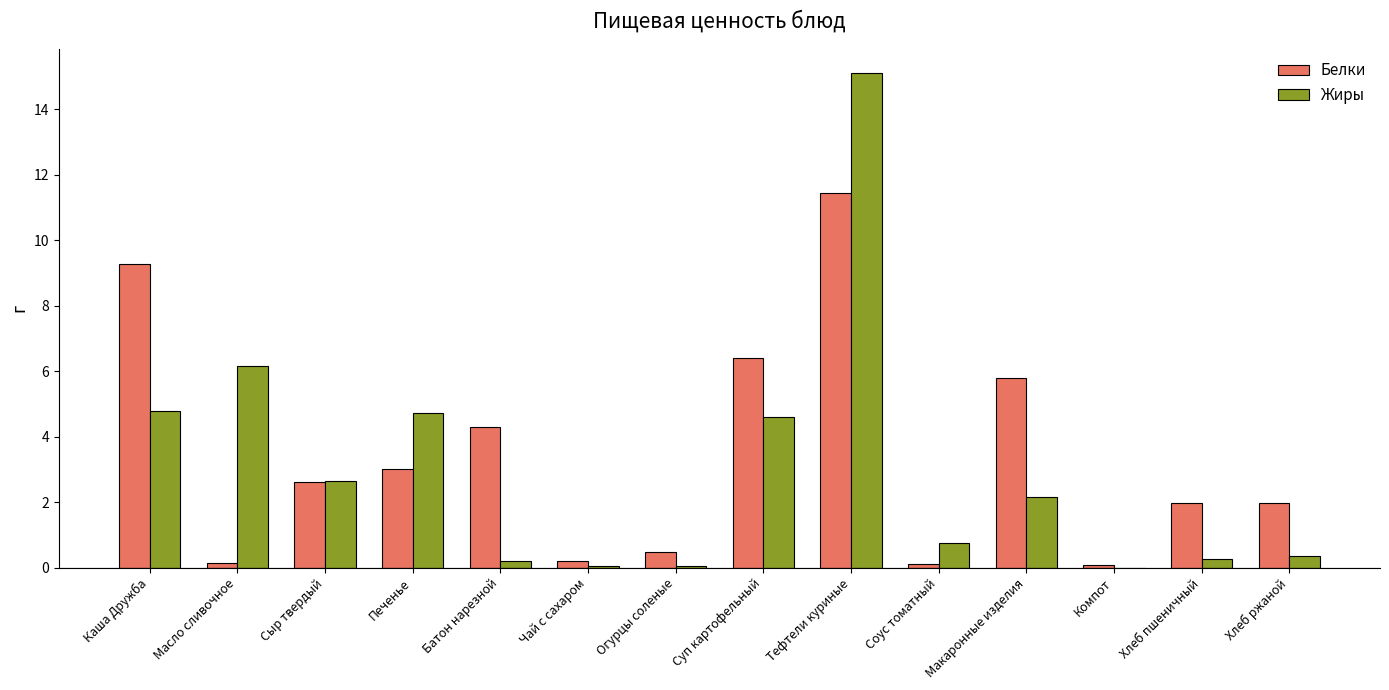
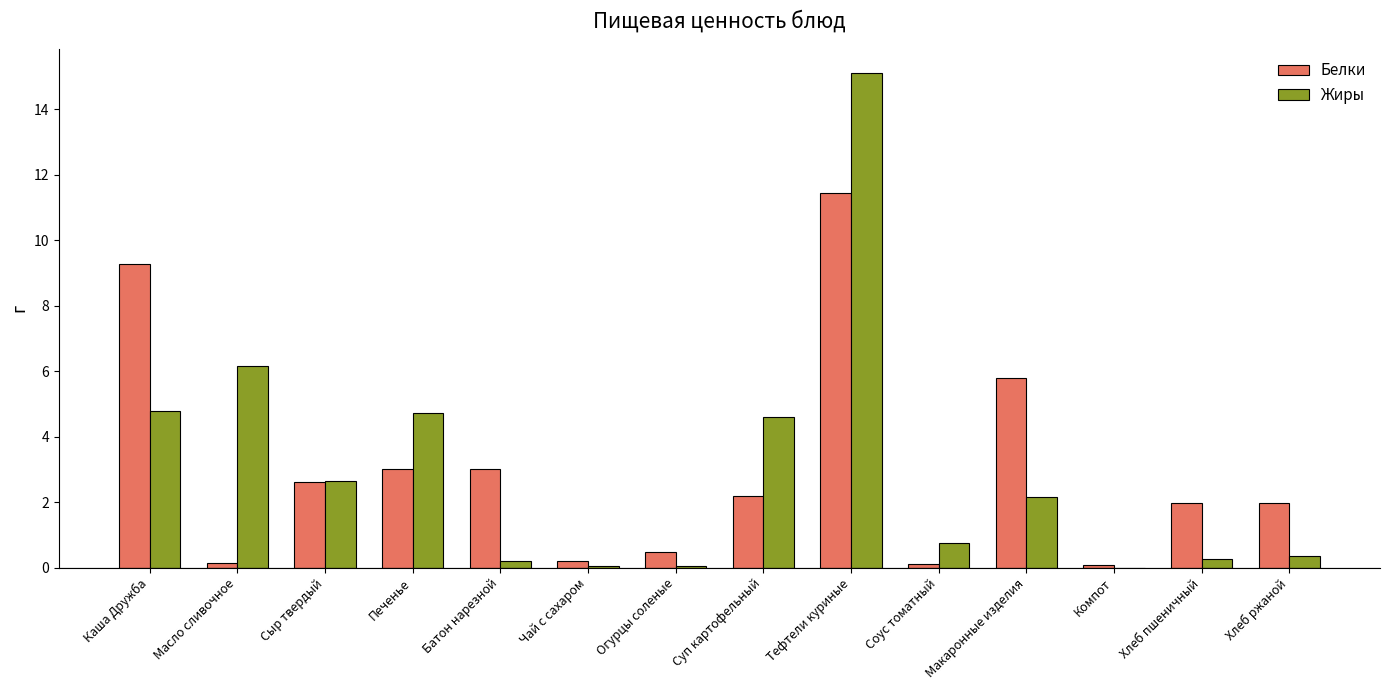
Белки, Батон нарезной: 4.3 -> 3.0
Белки, Суп картофельный: 6.4 -> 2.2
